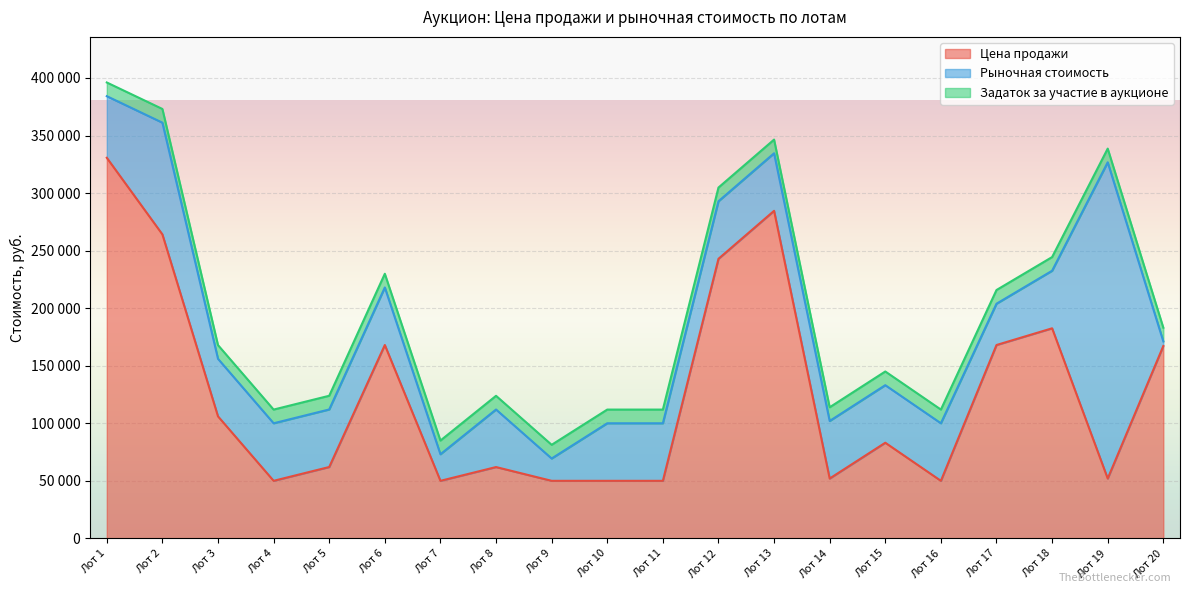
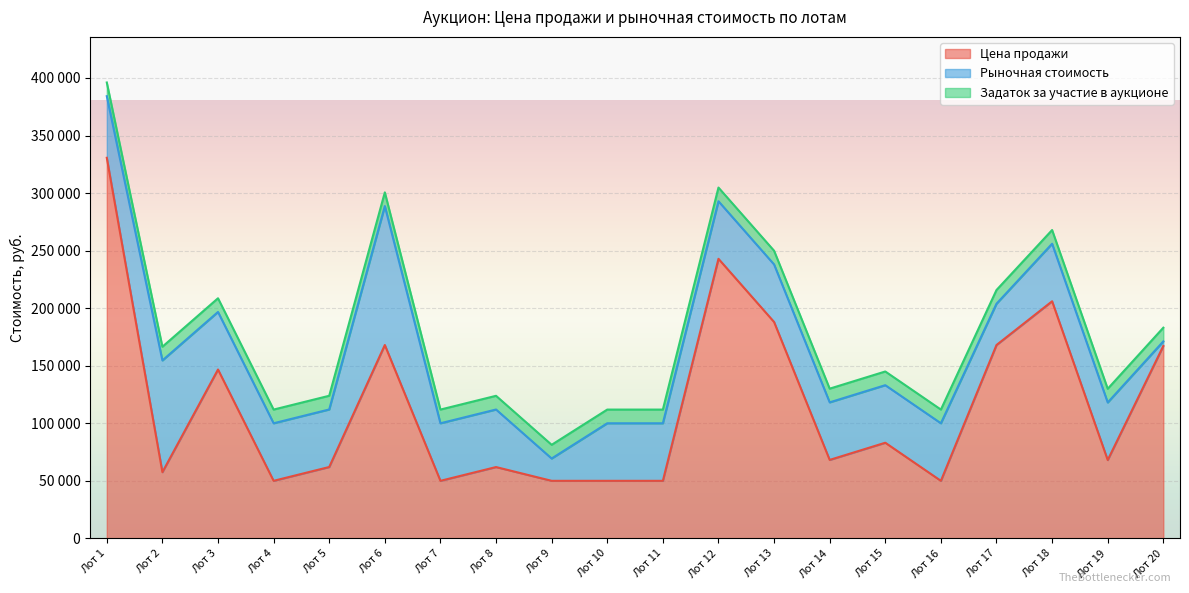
Цена продажи, Лот 2: 264000 -> 58000
Цена продажи, Лот 3: 106000 -> 147000
Рыночная стоимость, Лот 6: 50000 -> 121000
Рыночная стоимость, Лот 7: 23000 -> 50000
Цена продажи, Лот 13: 285000 -> 188000
Цена продажи, Лот 14: 52000 -> 68000
Цена продажи, Лот 18: 183000 -> 206000
Цена продажи, Лот 19: 52000 -> 68000
Рыночная стоимость, Лот 19: 275000 -> 50000
